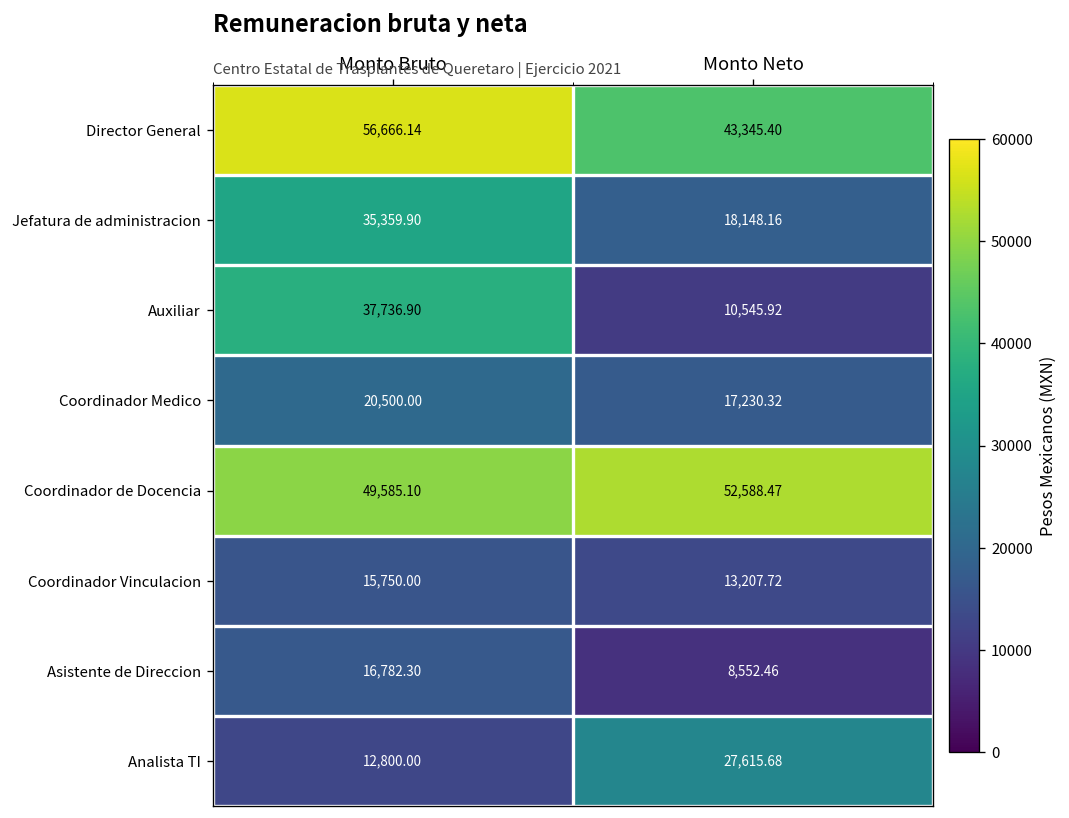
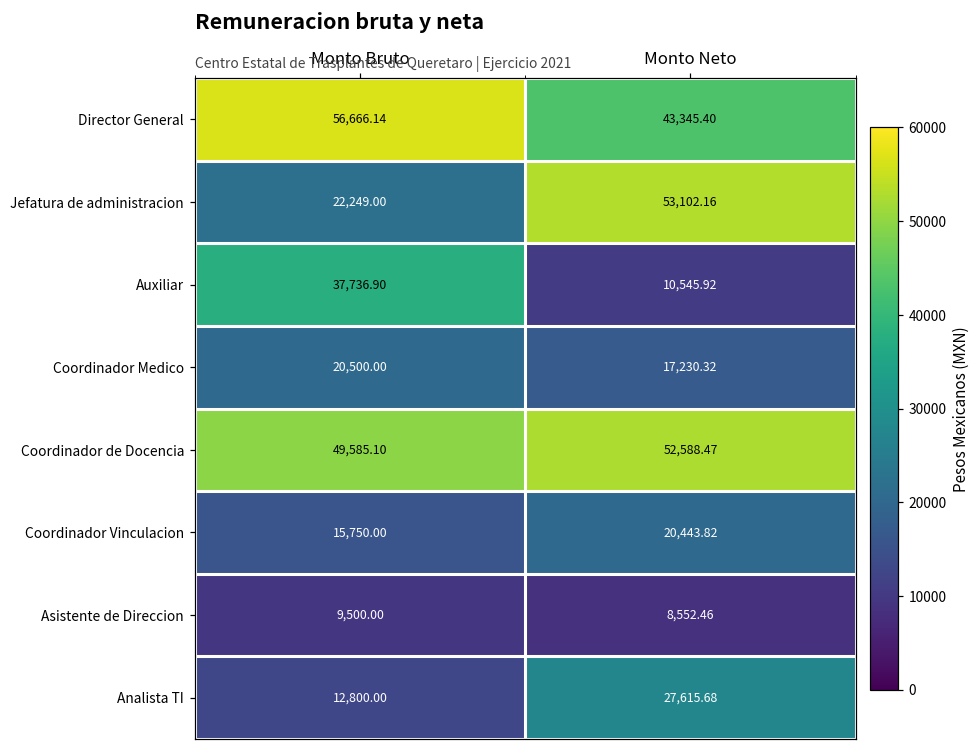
Jefatura de administracion, Monto Bruto: 35,359.90 -> 22,249.00
Jefatura de administracion, Monto Neto: 18,148.16 -> 53,102.16
Coordinador Vinculacion, Monto Neto: 13,207.72 -> 20,443.82
Asistente de Direccion, Monto Bruto: 16,782.30 -> 9,500.00
